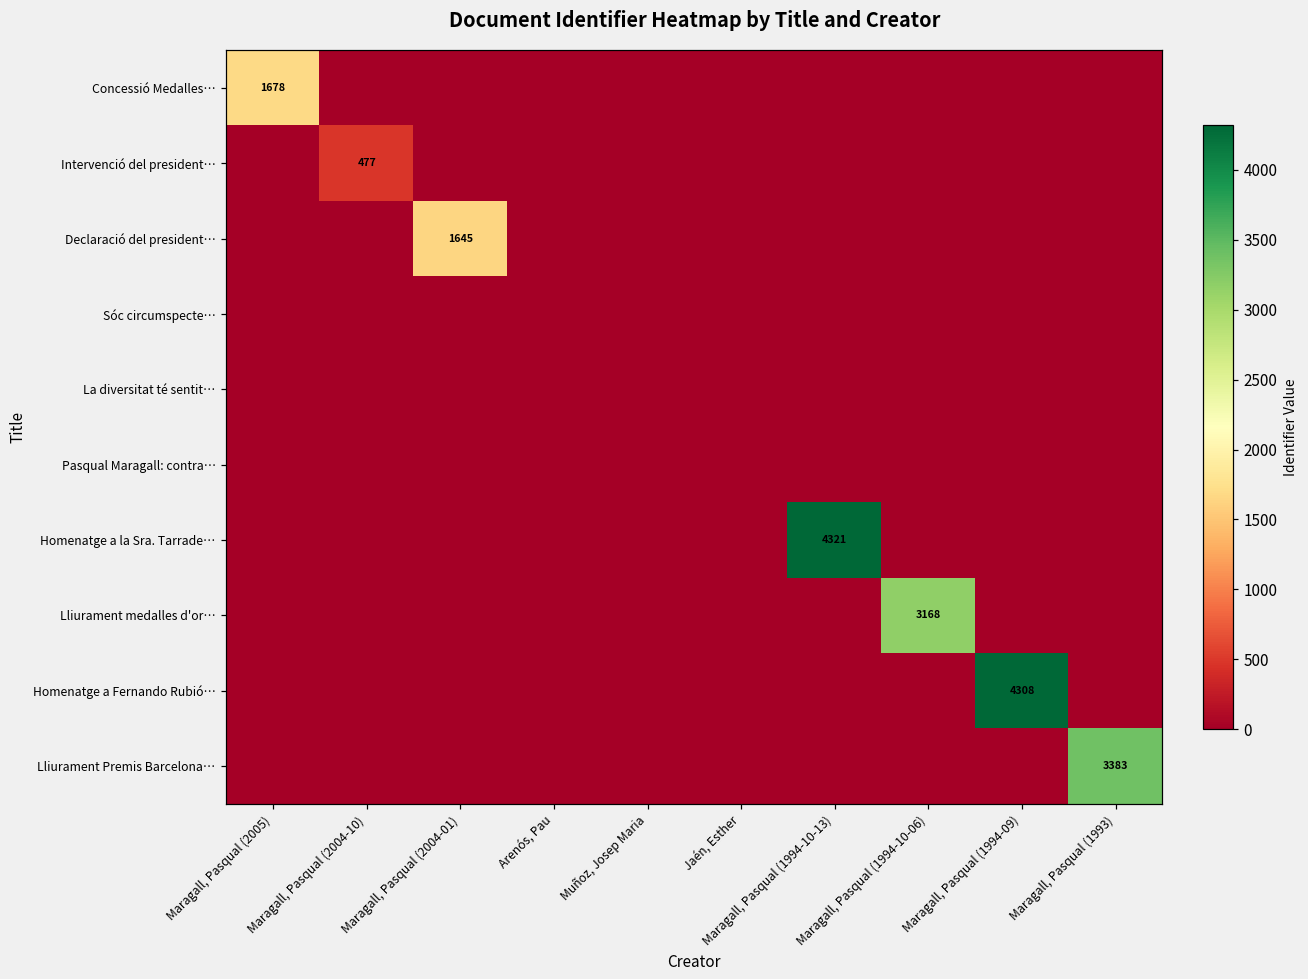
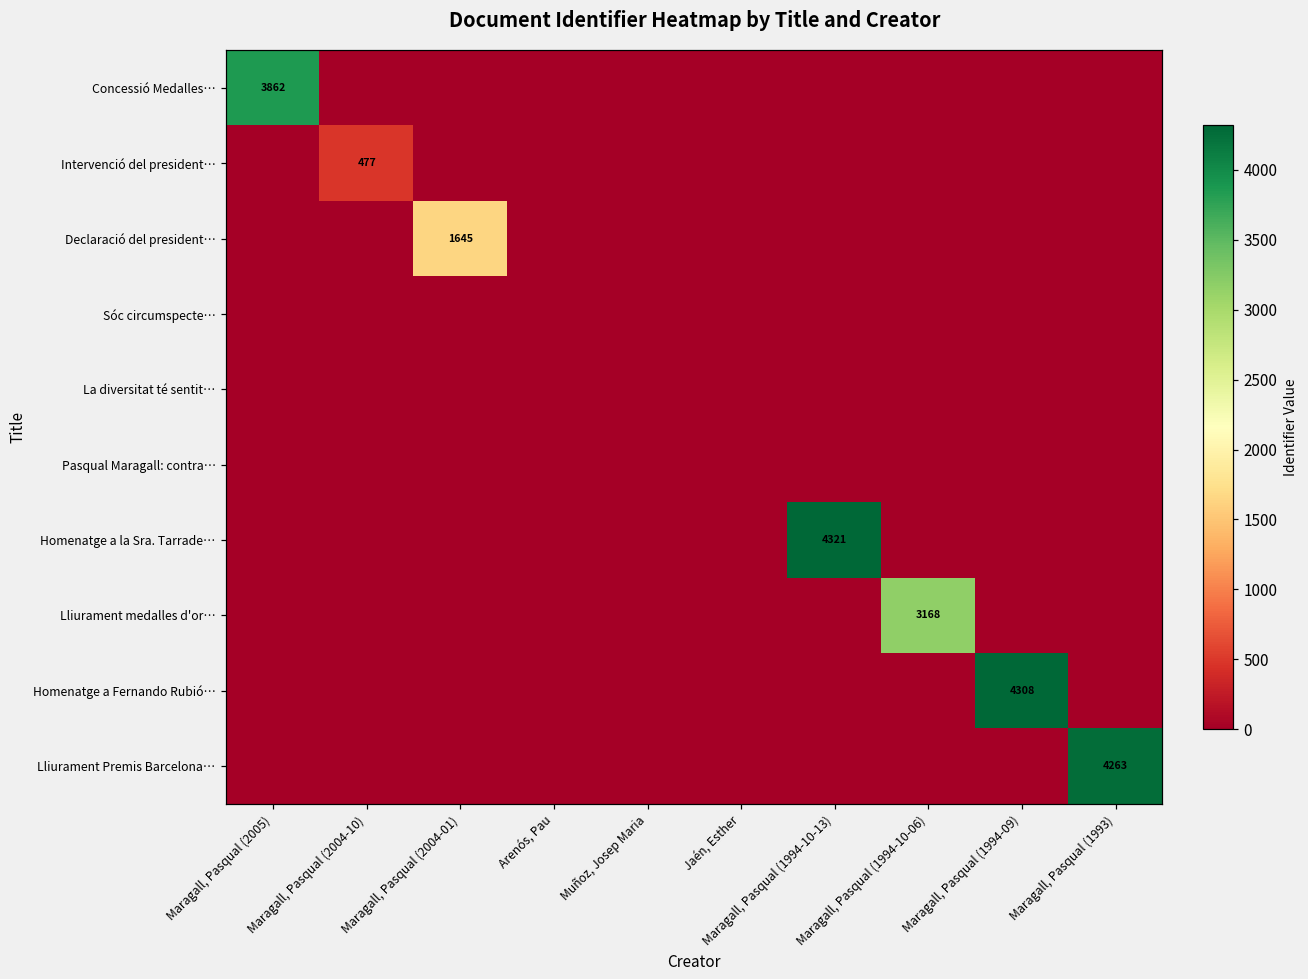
Concessió Medalles…, Maragall, Pasqual (2005): 1678 -> 3862
Lliurament Premis Barcelona…, Maragall, Pasqual (1993): 3383 -> 4263
